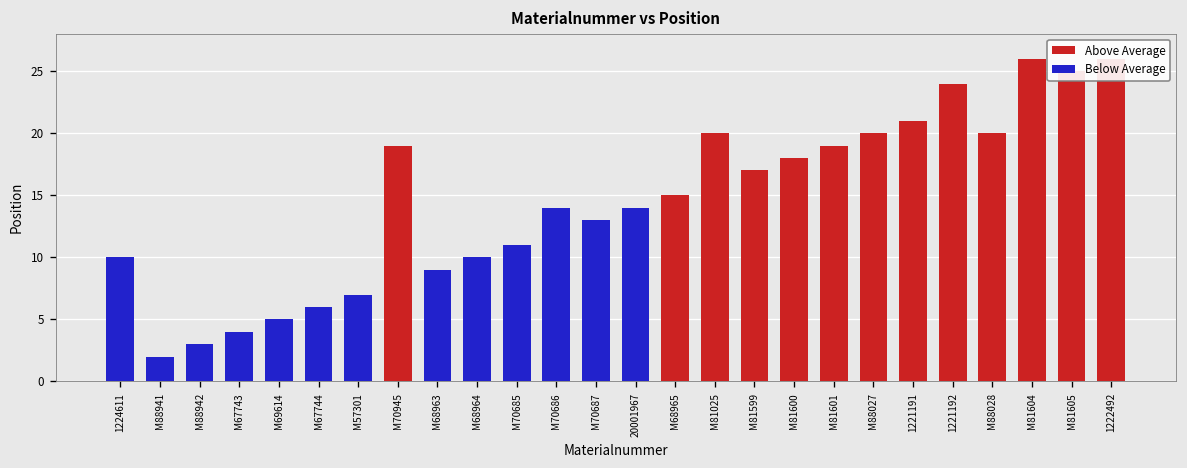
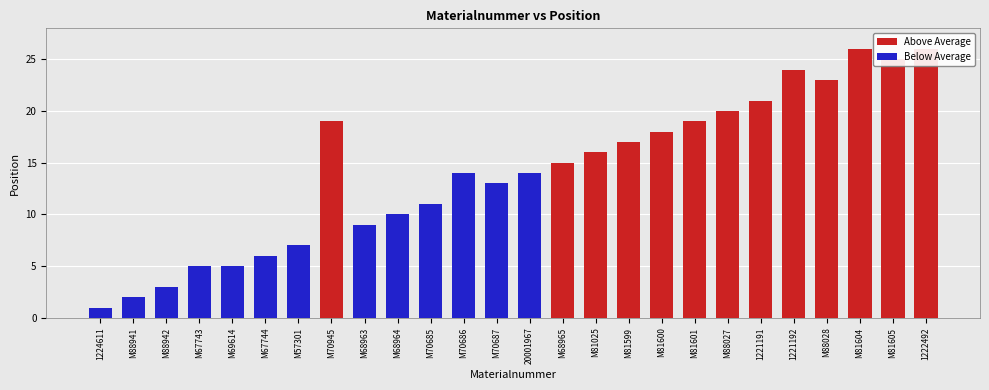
1224611: 10 -> 1
M67743: 4 -> 5
M81025: 20 -> 16
M88028: 20 -> 23
